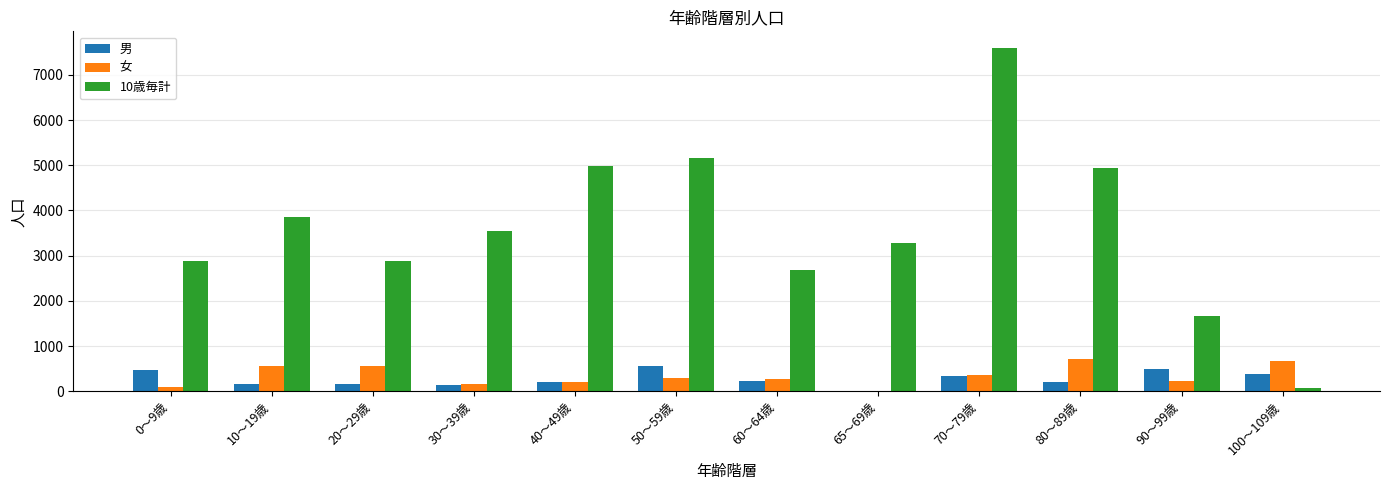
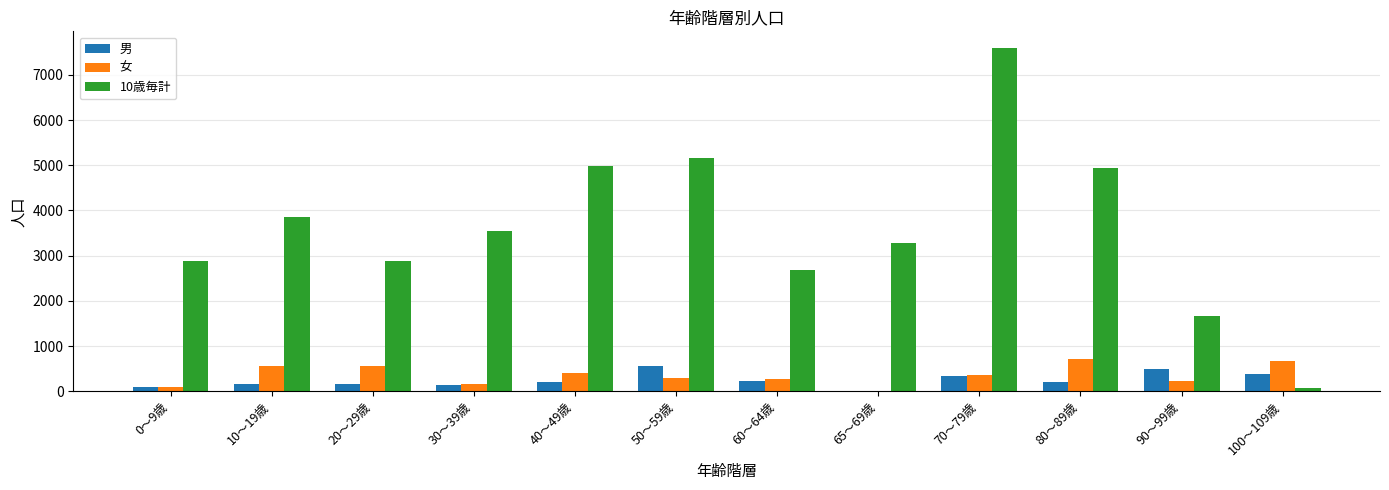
男, 0～9歳: 500 -> 100
女, 40～49歳: 200 -> 400
